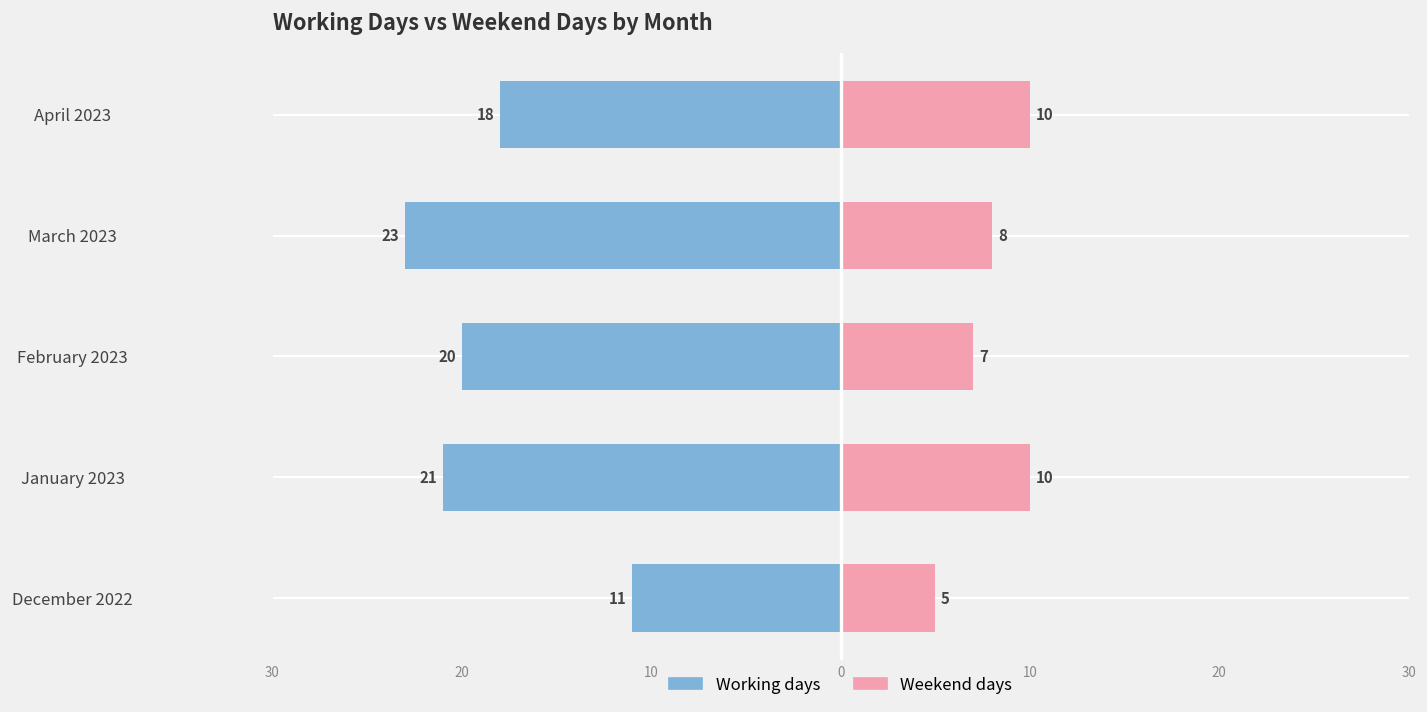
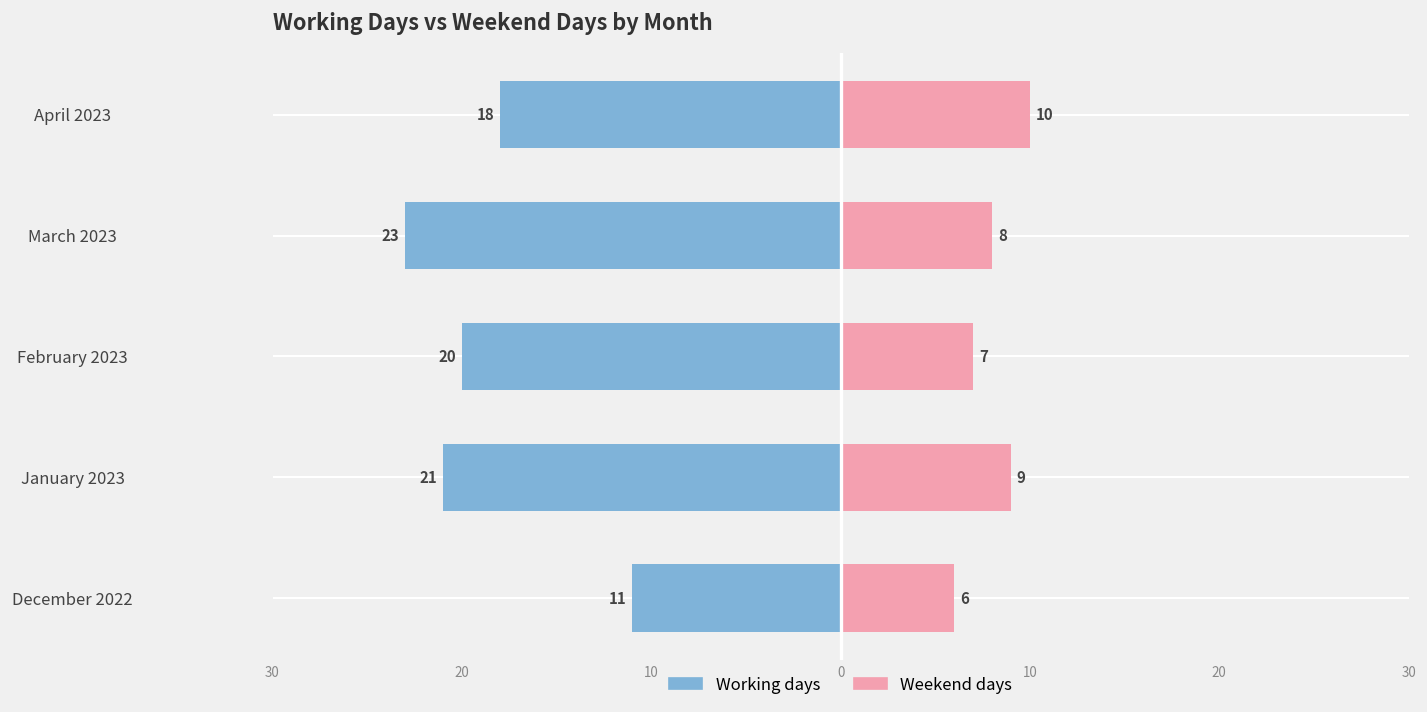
Weekend days, January 2023: 10 -> 9
Weekend days, December 2022: 5 -> 6
